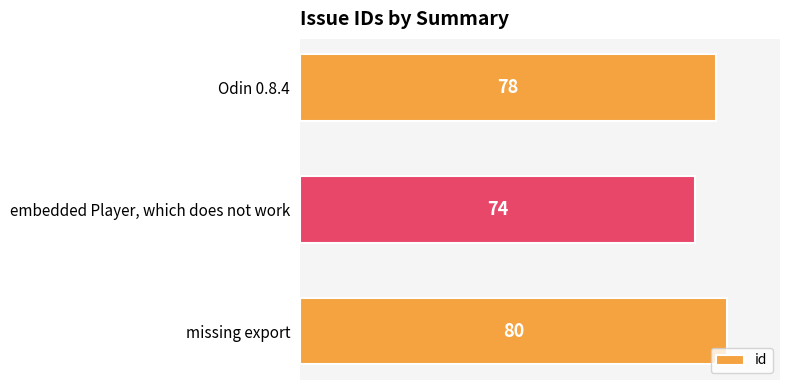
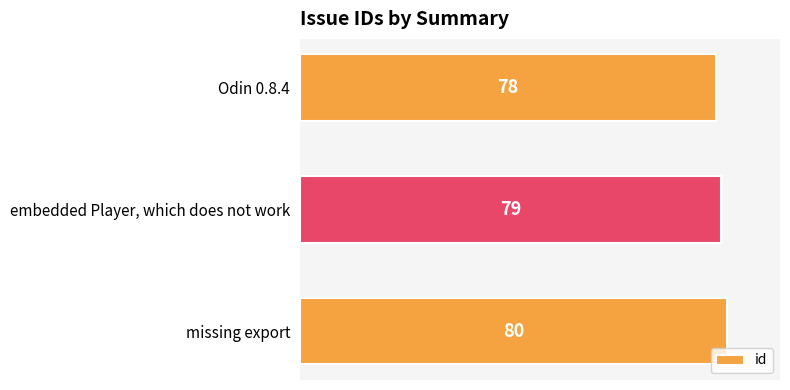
embedded Player, which does not work: 74 -> 79
